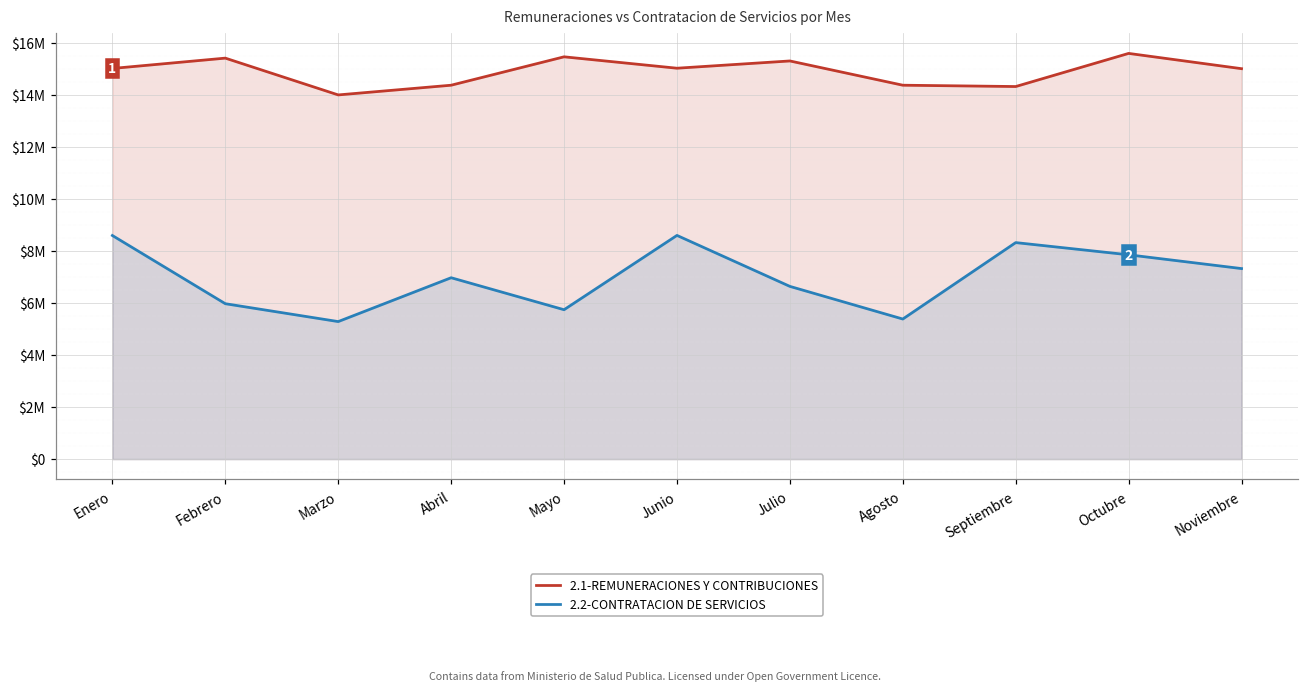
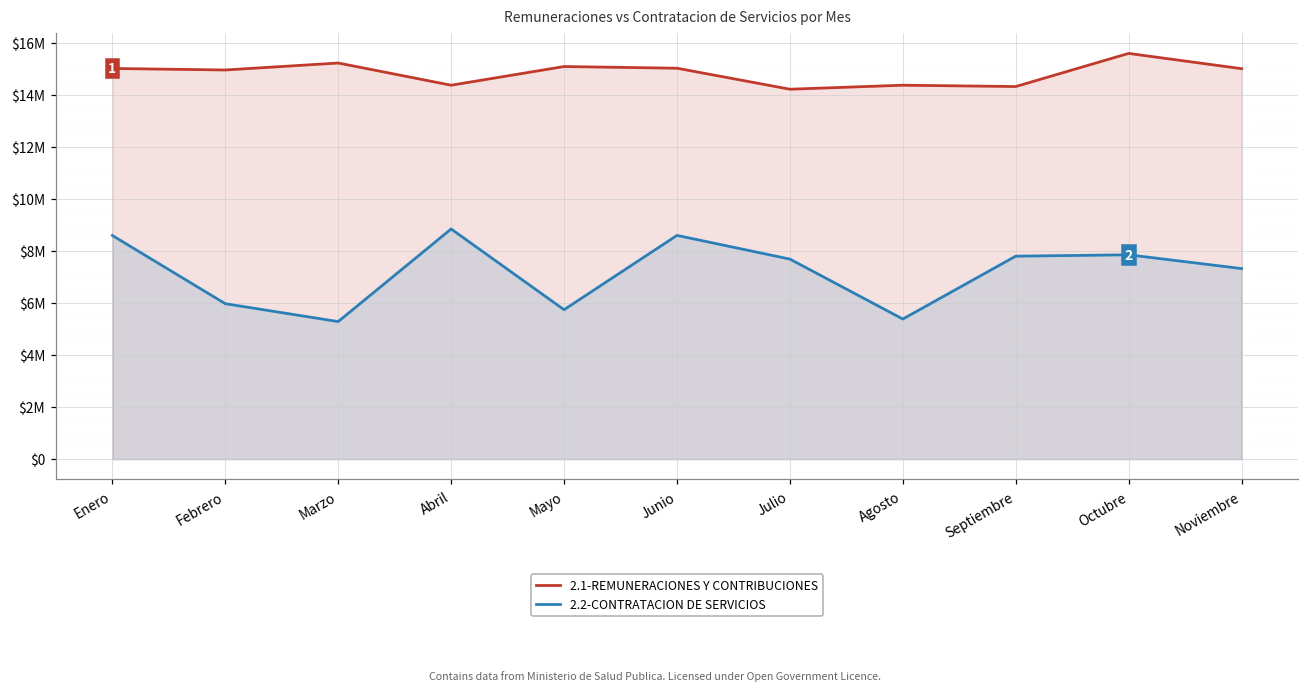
2.1-REMUNERACIONES Y CONTRIBUCIONES, Febrero: $15400000 -> $15000000
2.1-REMUNERACIONES Y CONTRIBUCIONES, Marzo: $14000000 -> $15200000
2.2-CONTRATACION DE SERVICIOS, Abril: $7000000 -> $8800000
2.1-REMUNERACIONES Y CONTRIBUCIONES, Mayo: $15500000 -> $15100000
2.1-REMUNERACIONES Y CONTRIBUCIONES, Julio: $15300000 -> $14200000
2.2-CONTRATACION DE SERVICIOS, Julio: $6600000 -> $7700000
2.2-CONTRATACION DE SERVICIOS, Septiembre: $8300000 -> $7800000
